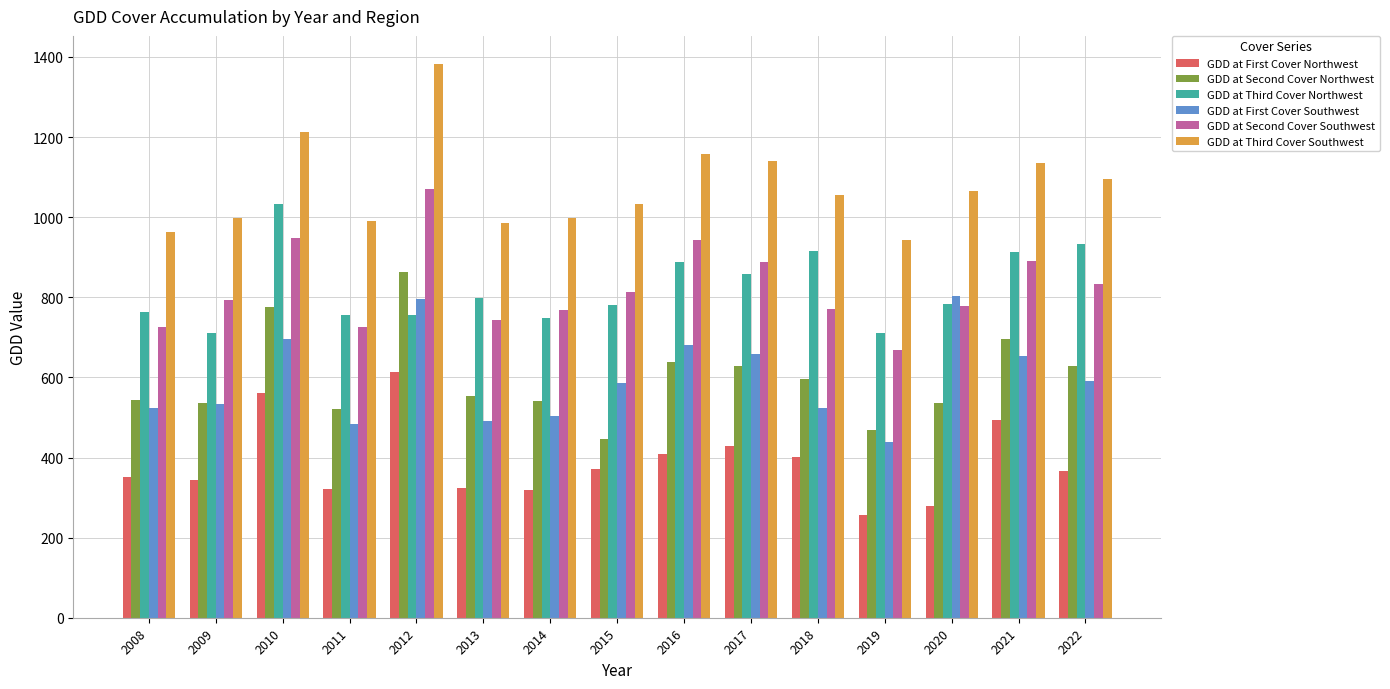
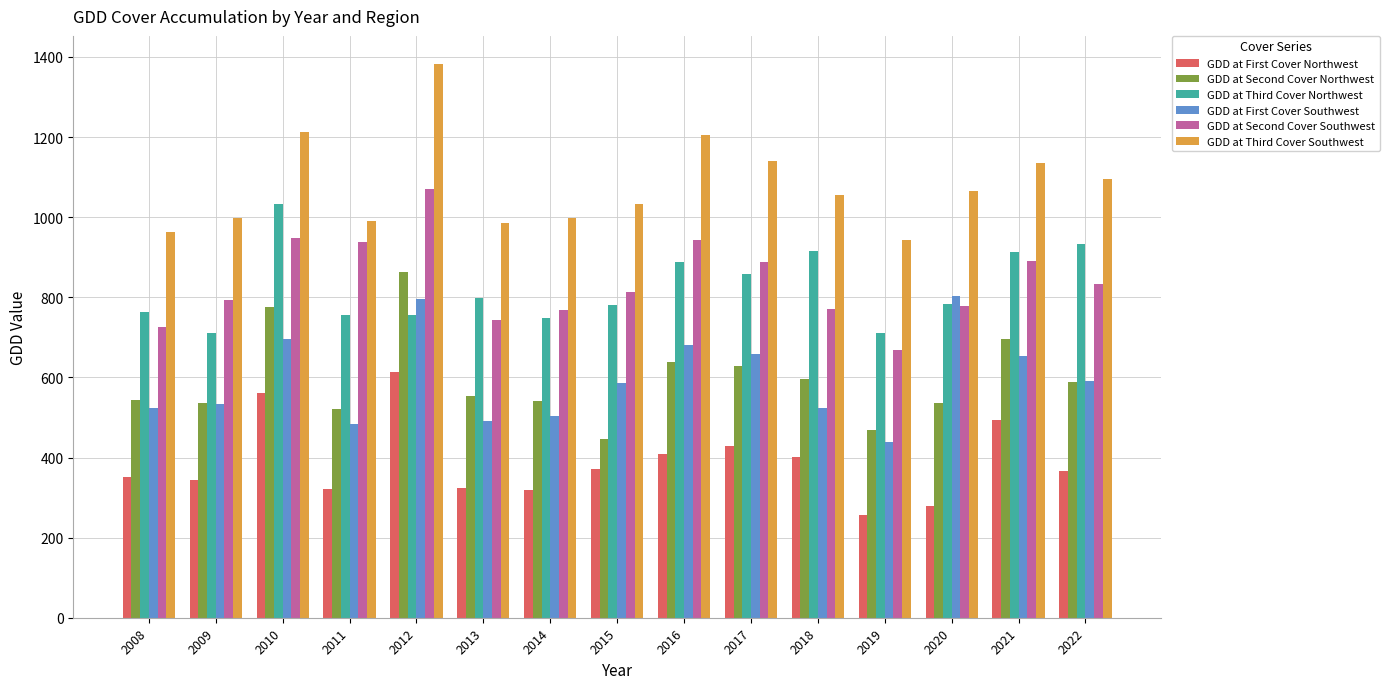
GDD at Second Cover Southwest, 2011: 720 -> 940
GDD at Third Cover Southwest, 2016: 1160 -> 1210
GDD at Second Cover Northwest, 2022: 630 -> 590
